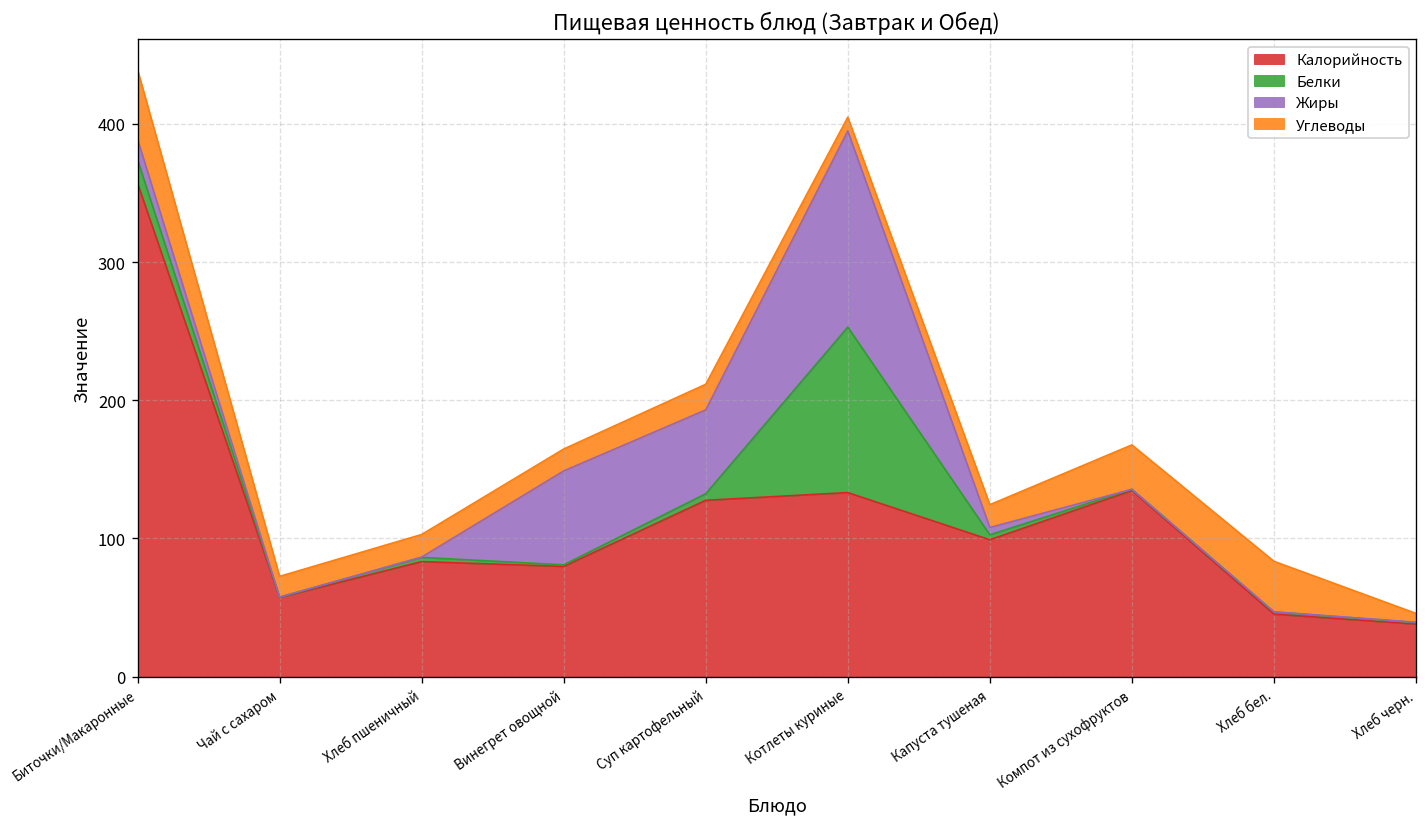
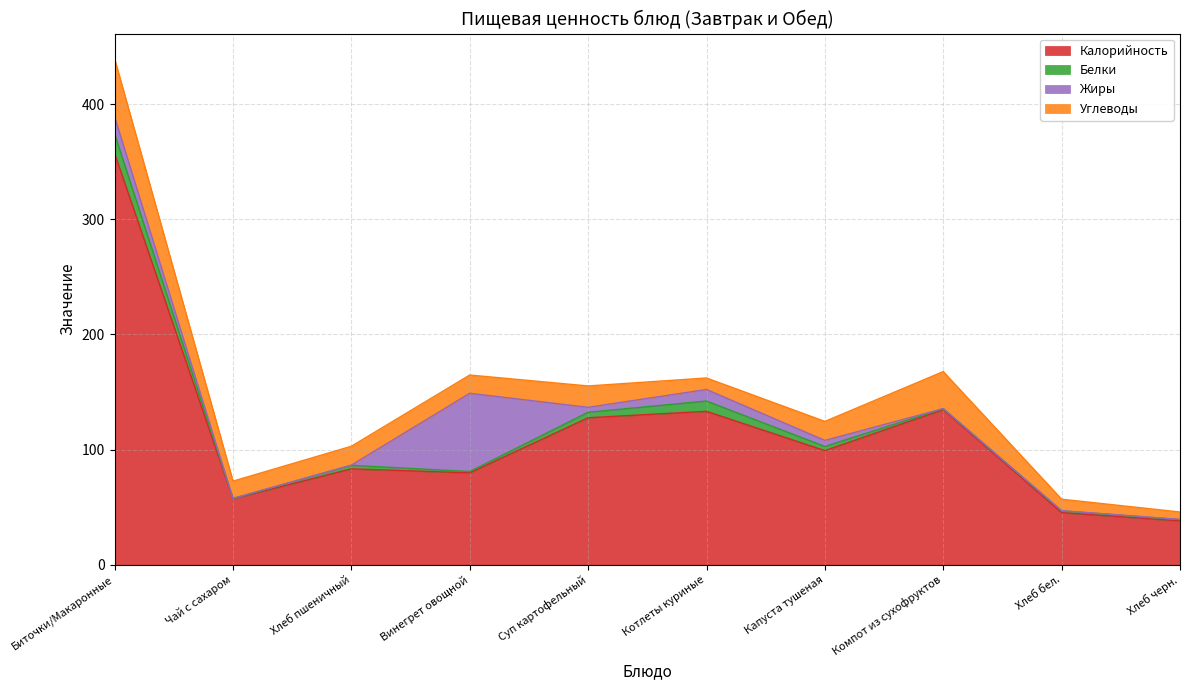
Жиры, Суп картофельный: 61 -> 4
Белки, Котлеты куриные: 120 -> 9
Жиры, Котлеты куриные: 142 -> 10
Углеводы, Хлеб бел.: 37 -> 10
